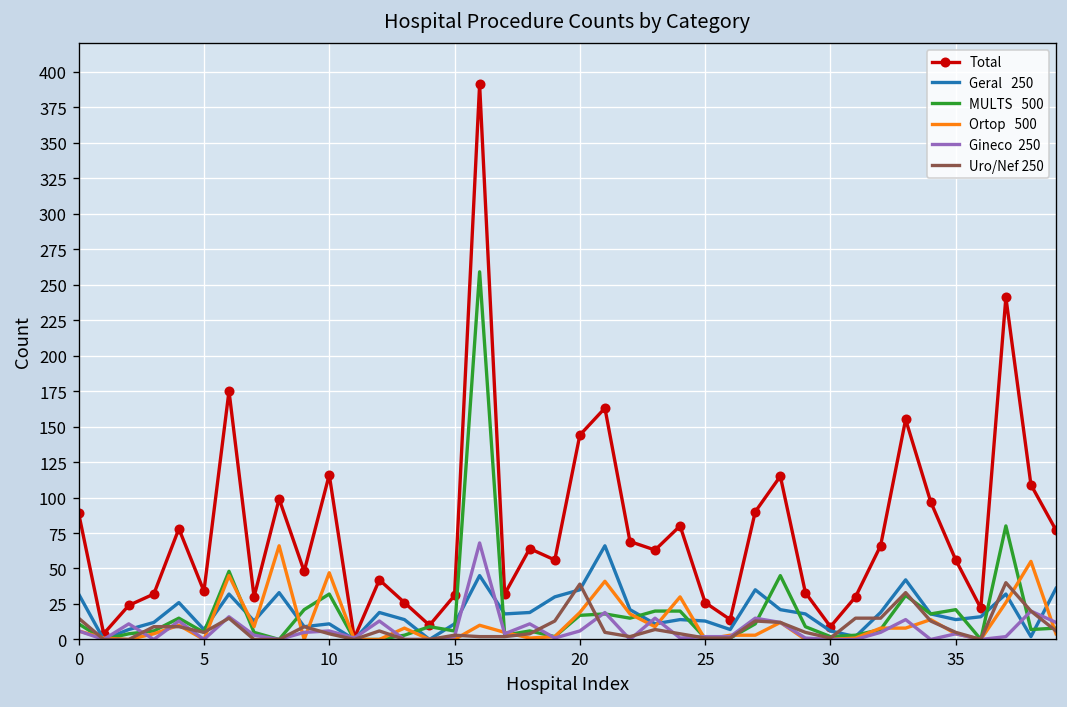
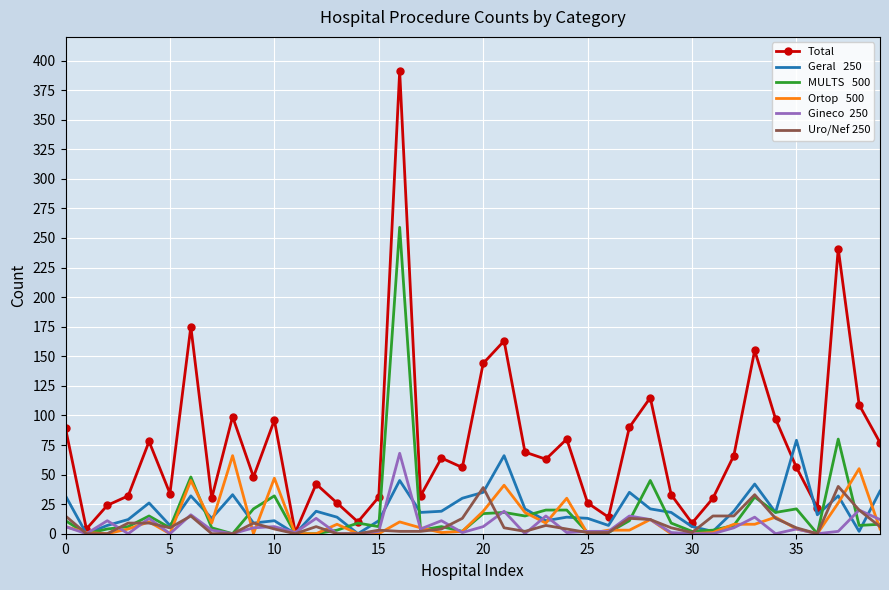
Total, 10: 116 -> 96
Geral 250, 35: 14 -> 79
